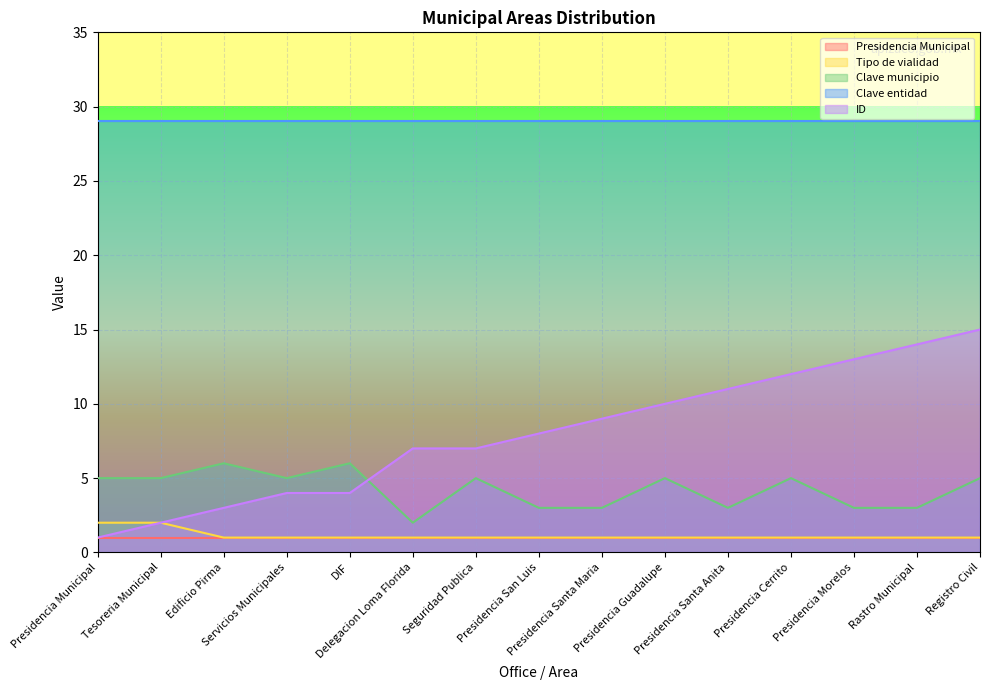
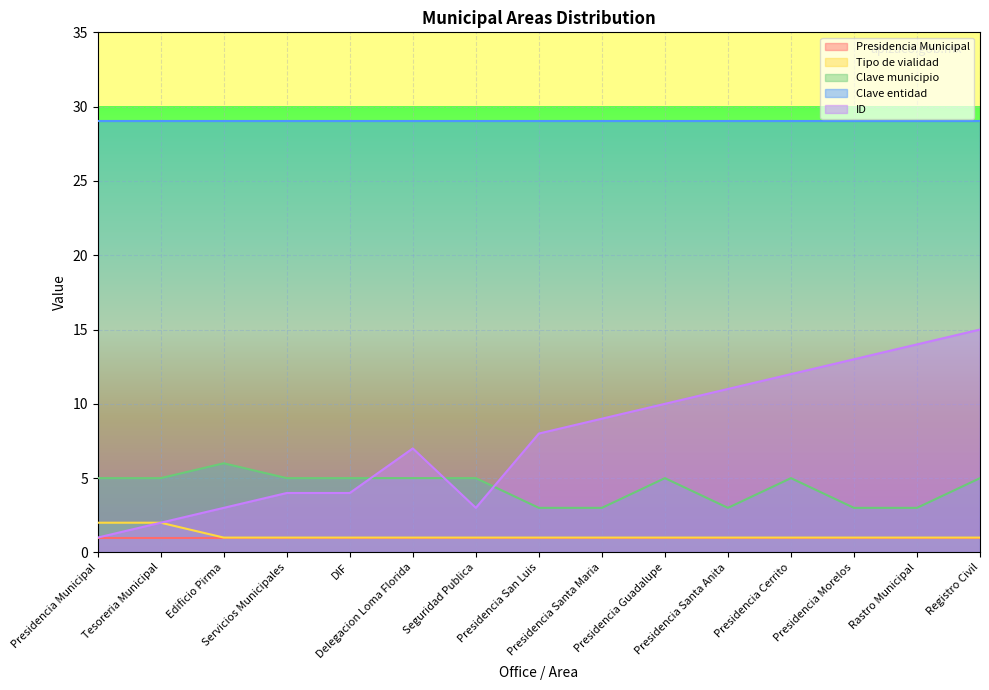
Clave municipio, DIF: 6 -> 5
Clave municipio, Delegacion Loma Florida: 2 -> 5
ID, Seguridad Publica: 7 -> 3
